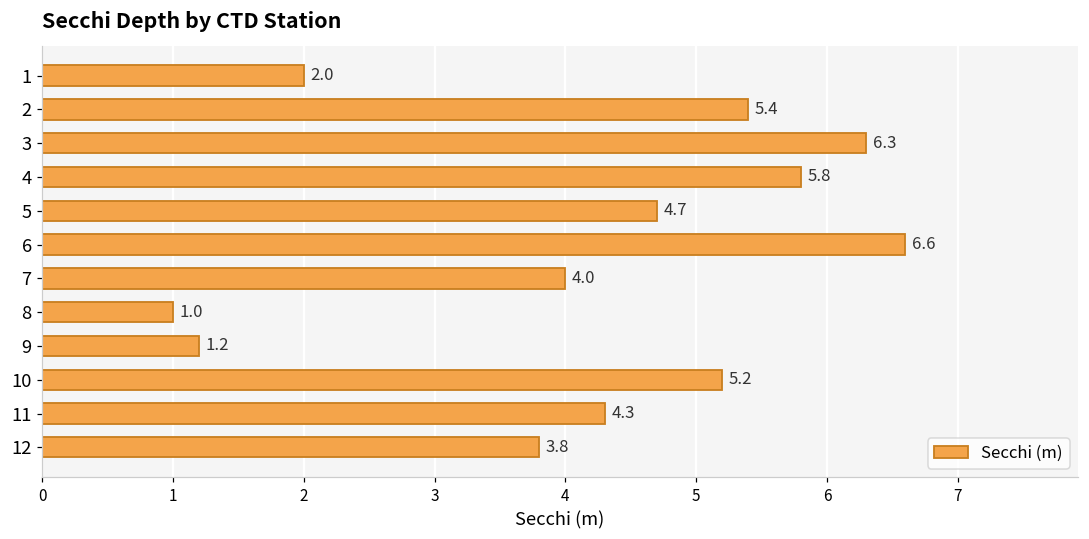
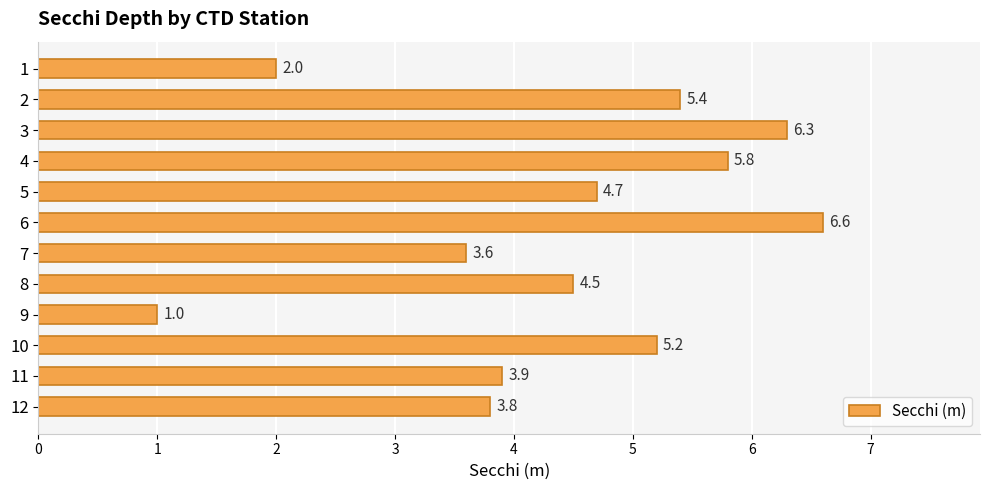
7: 4.0 -> 3.6
8: 1.0 -> 4.5
9: 1.2 -> 1.0
11: 4.3 -> 3.9
